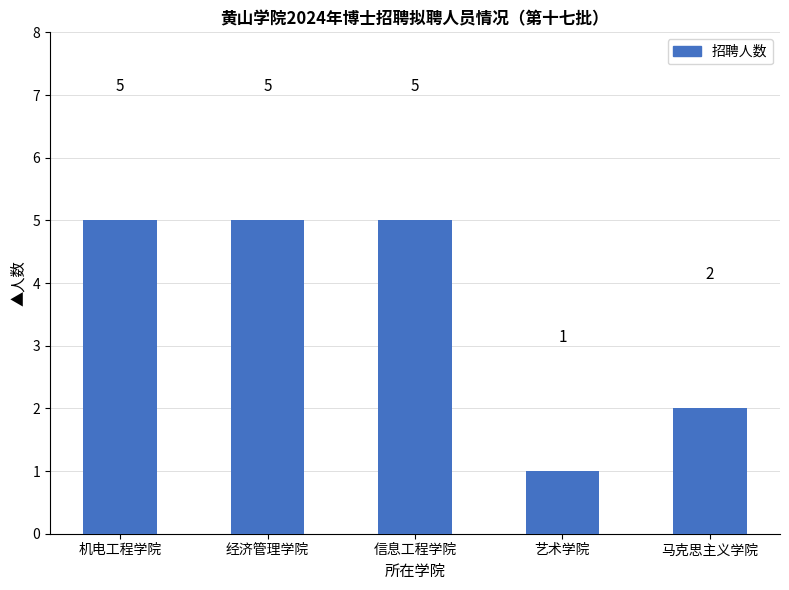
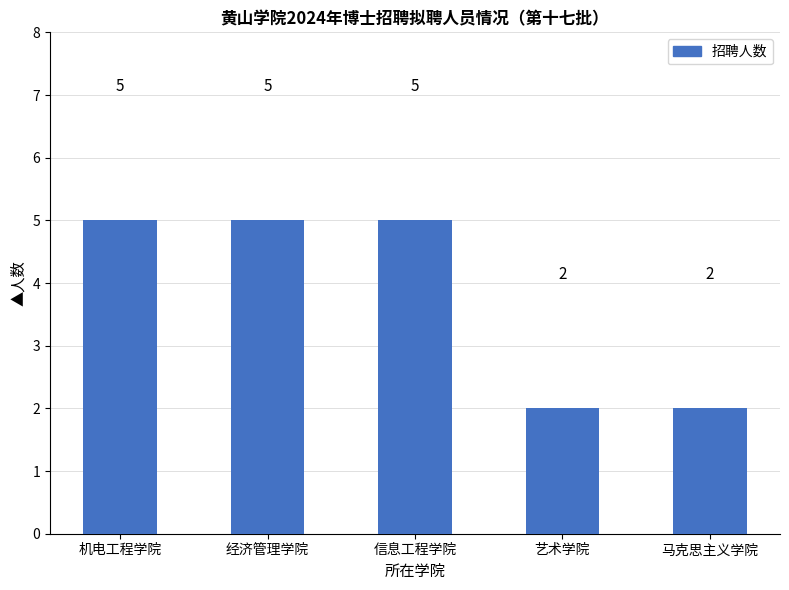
艺术学院: 1 -> 2
